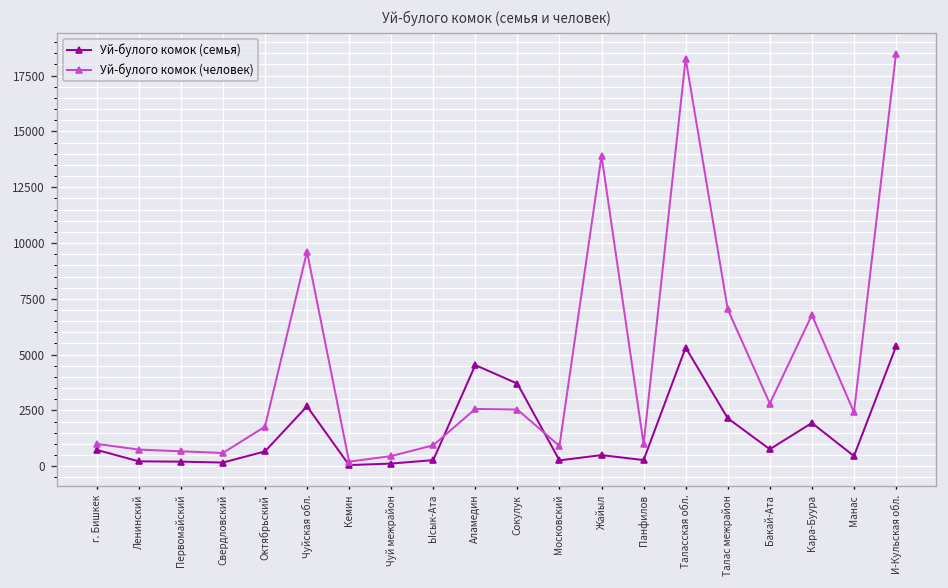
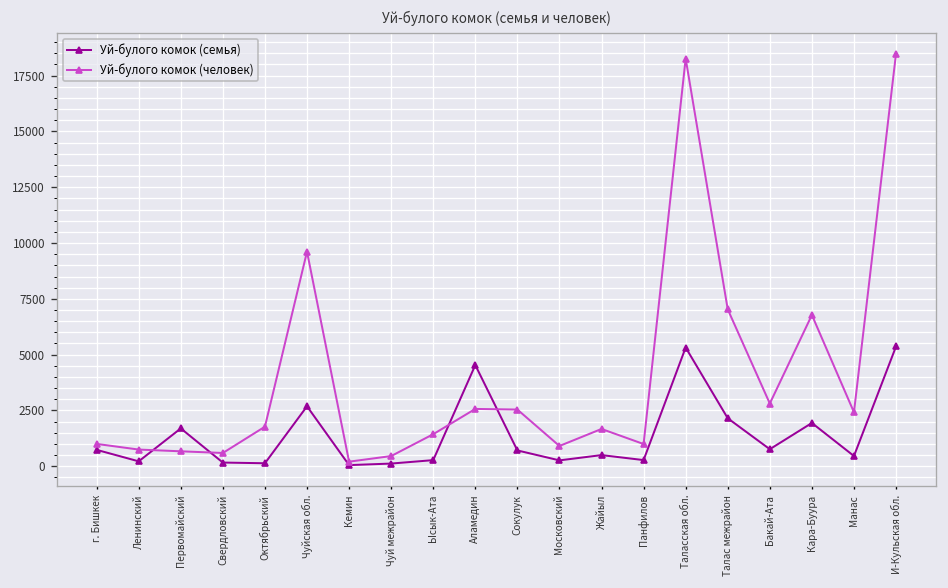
Уй-булого комок (семья), Первомайский: 200 -> 1700
Уй-булого комок (семья), Октябрьский: 700 -> 100
Уй-булого комок (человек), Ысык-Ата: 900 -> 1400
Уй-булого комок (семья), Сокулук: 3700 -> 700
Уй-булого комок (человек), Жайыл: 13900 -> 1700
